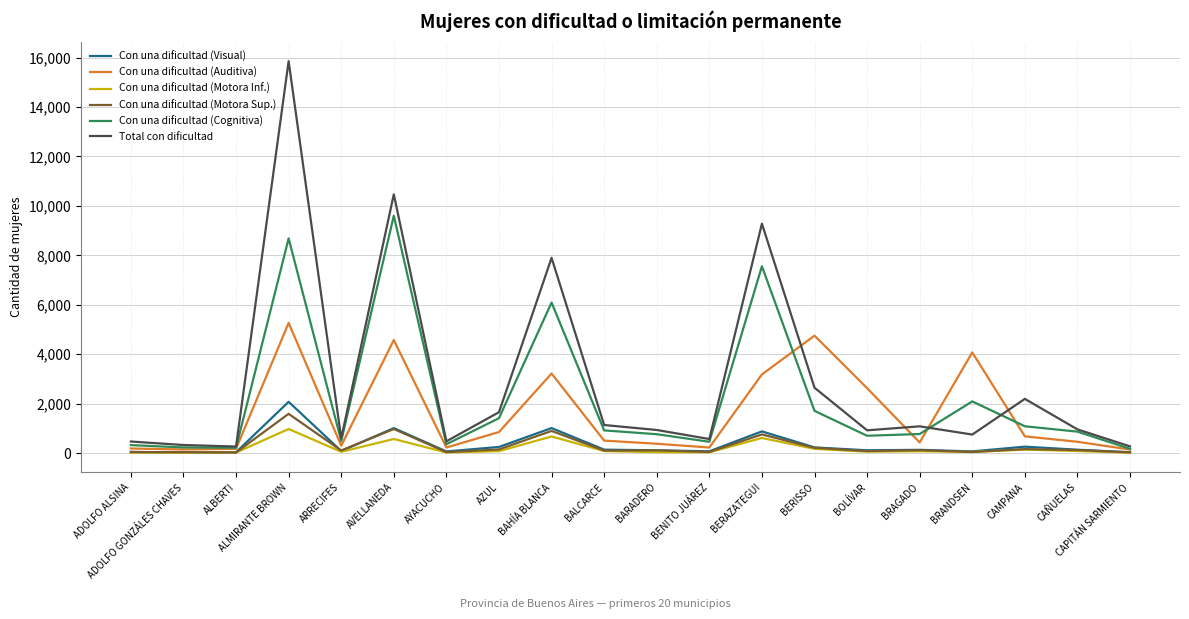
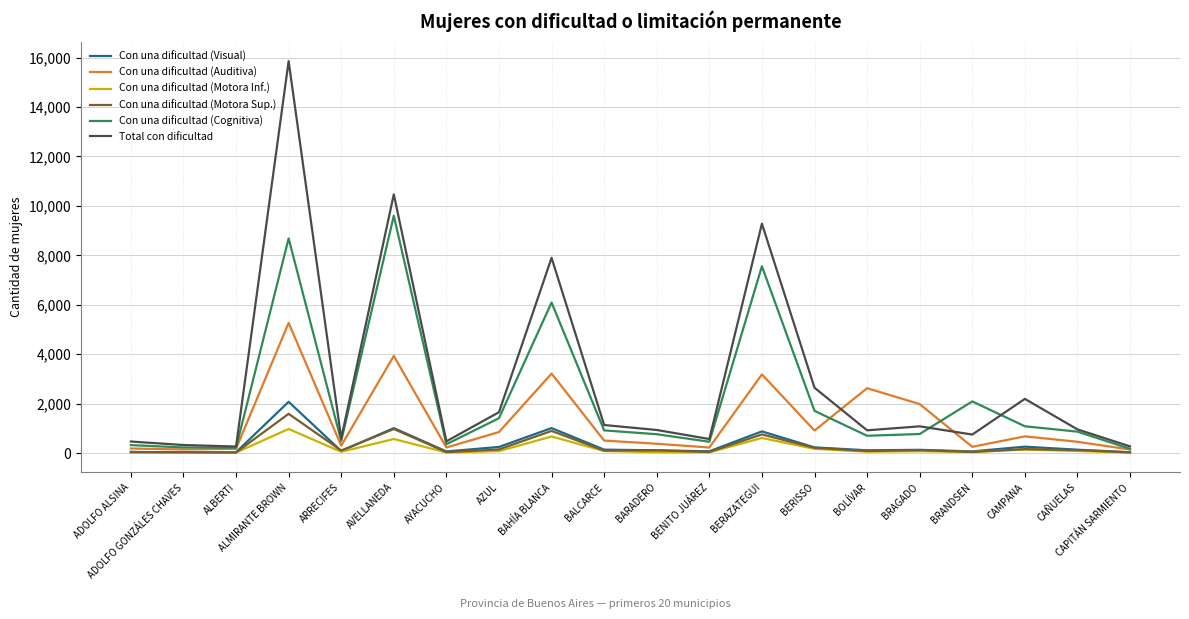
Con una dificultad (Auditiva), AVELLANEDA: 4,600 -> 3,900
Con una dificultad (Auditiva), BERISSO: 4,800 -> 900
Con una dificultad (Auditiva), BRAGADO: 400 -> 2,000
Con una dificultad (Auditiva), BRANDSEN: 4,100 -> 300
